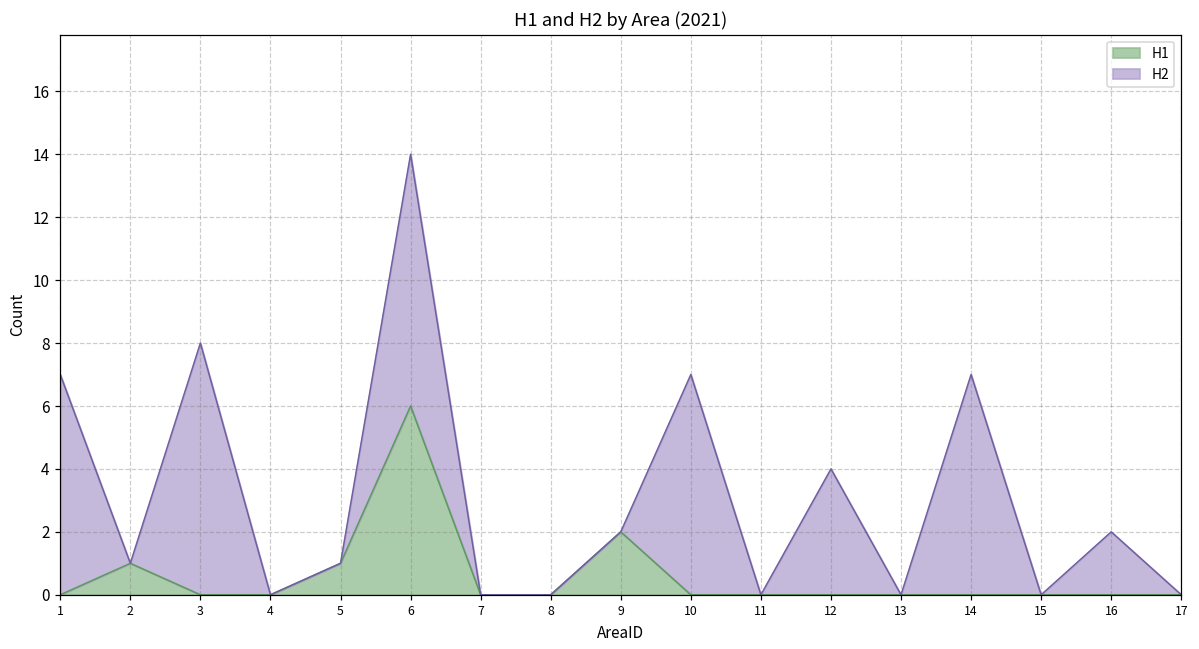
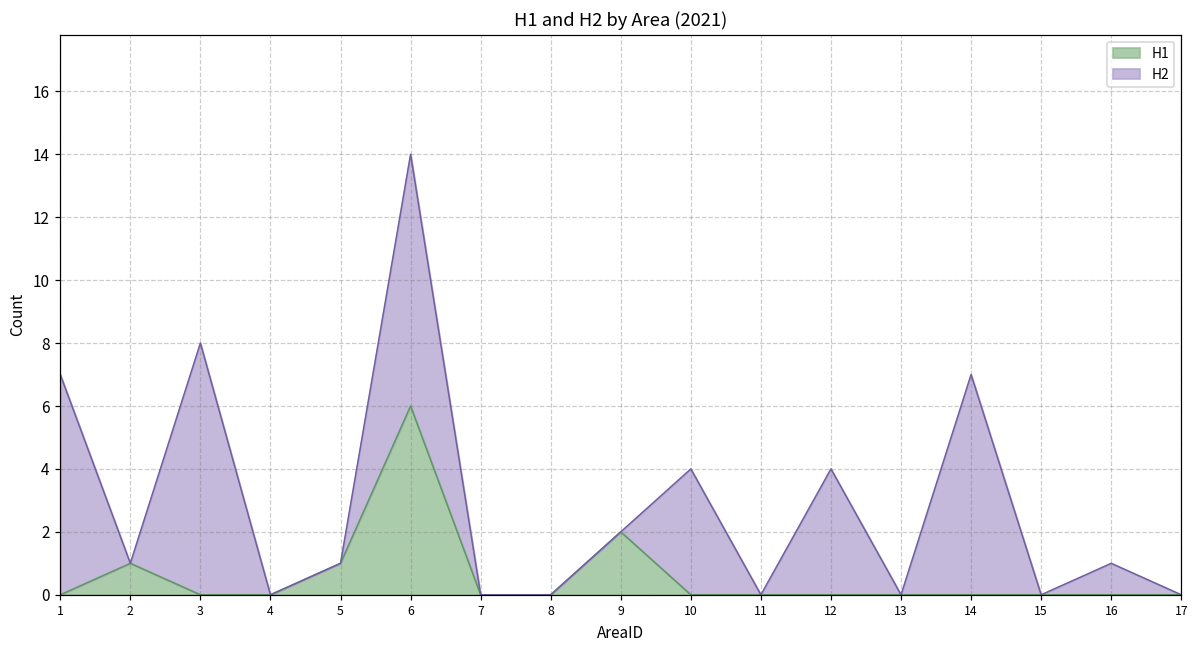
H2, 10: 7 -> 4
H2, 16: 2 -> 1
